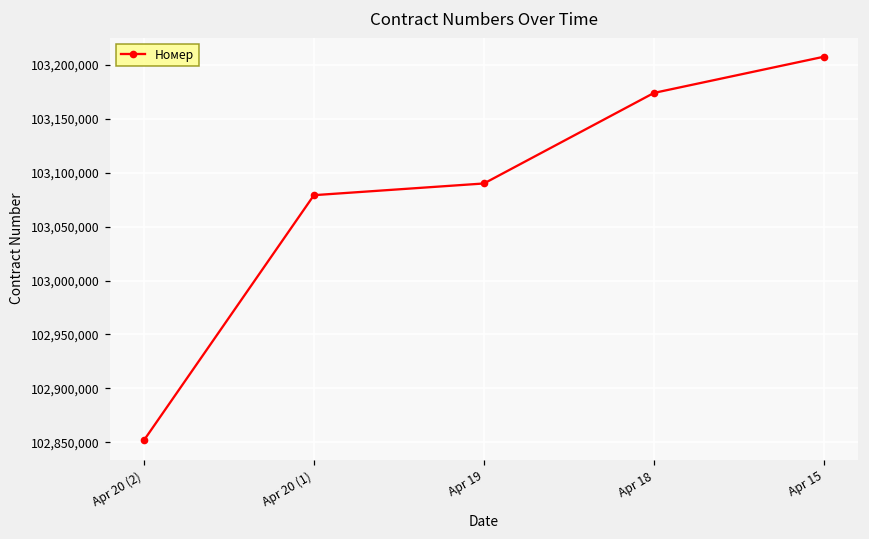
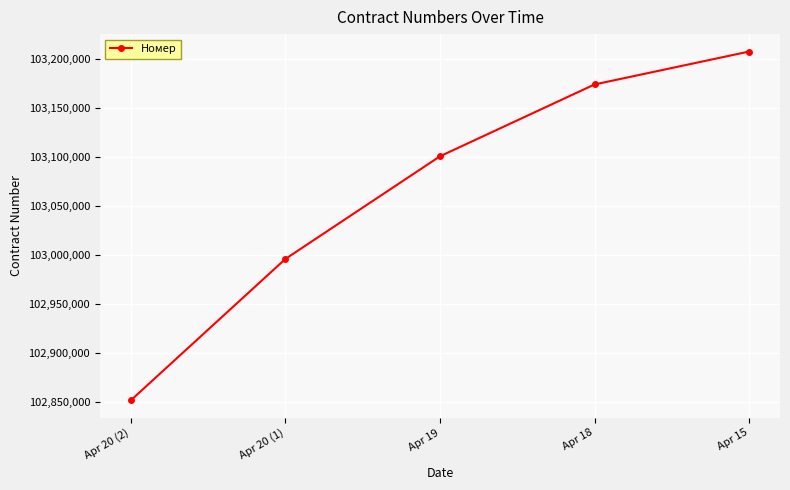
Apr 20 (1): 103,080,000 -> 103,000,000
Apr 19: 103,090,000 -> 103,100,000
